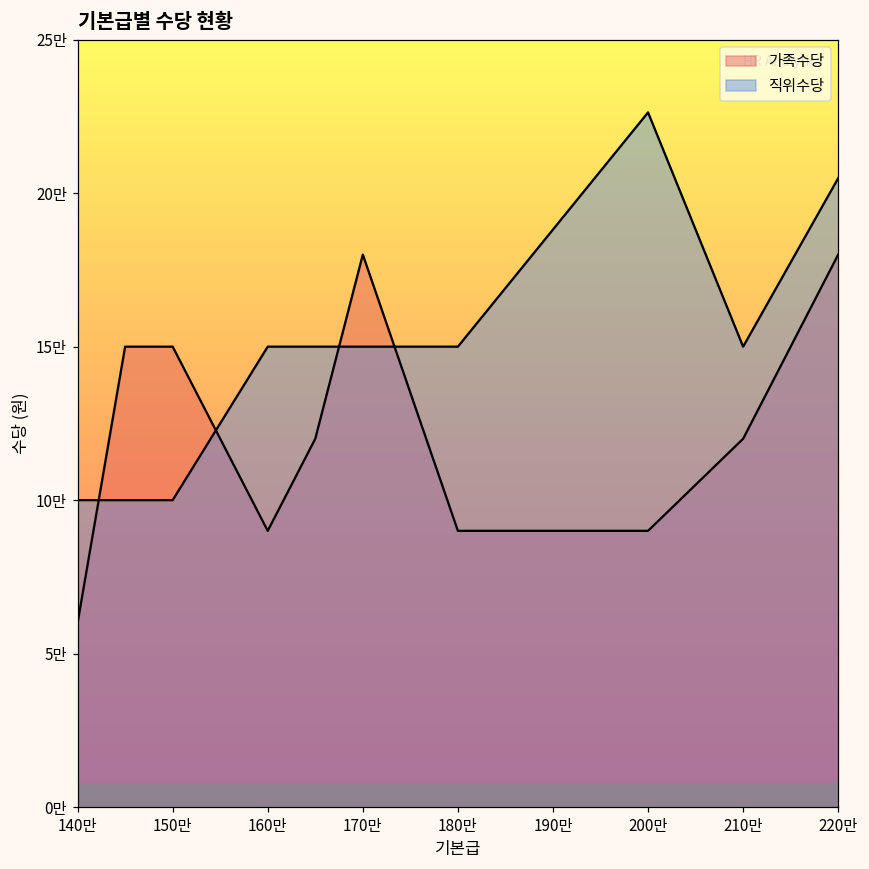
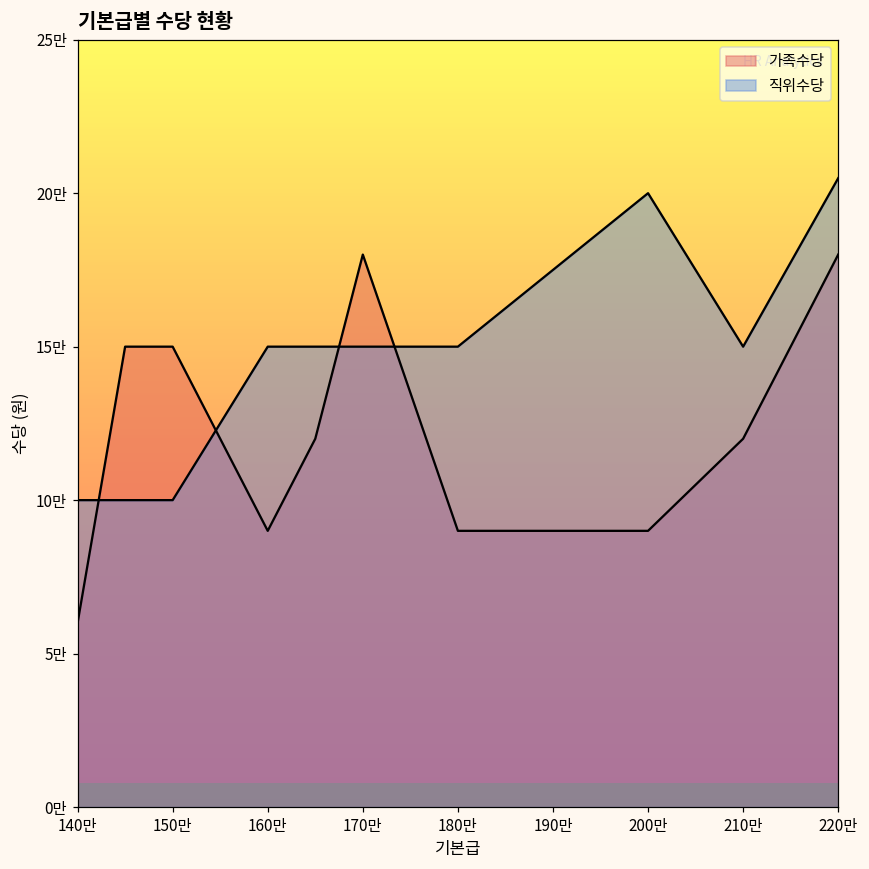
직위수당, 200만: 22.6만 -> 20.0만
